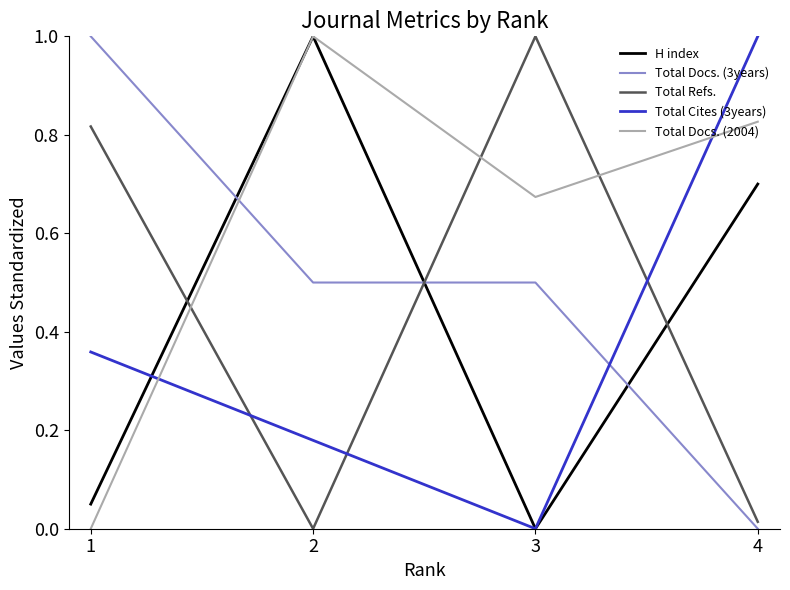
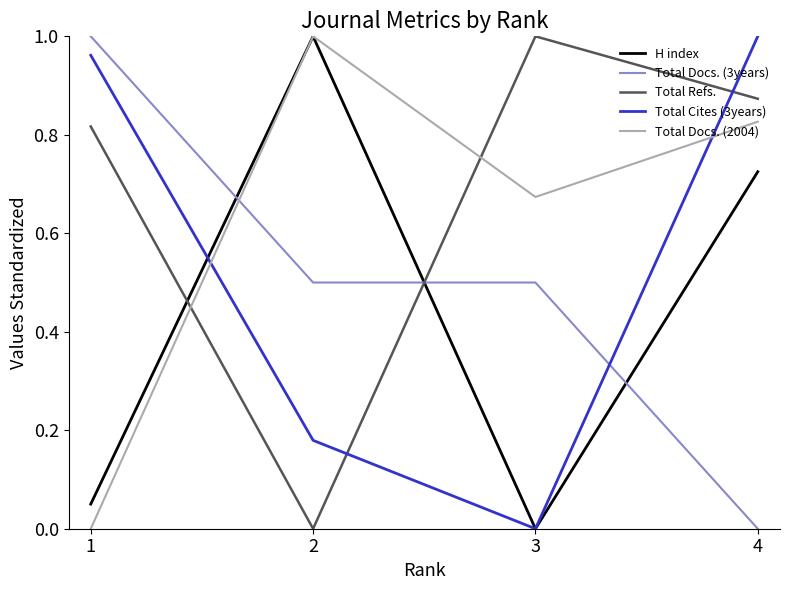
Total Cites (3years), 1: 0.36 -> 0.96
H index, 4: 0.70 -> 0.73
Total Refs., 4: 0.01 -> 0.87
